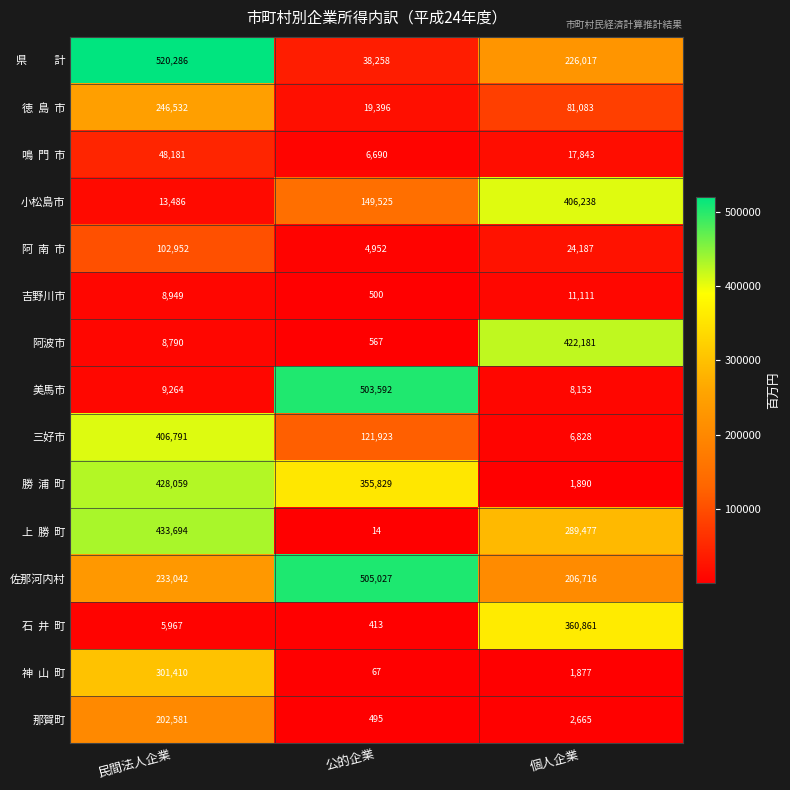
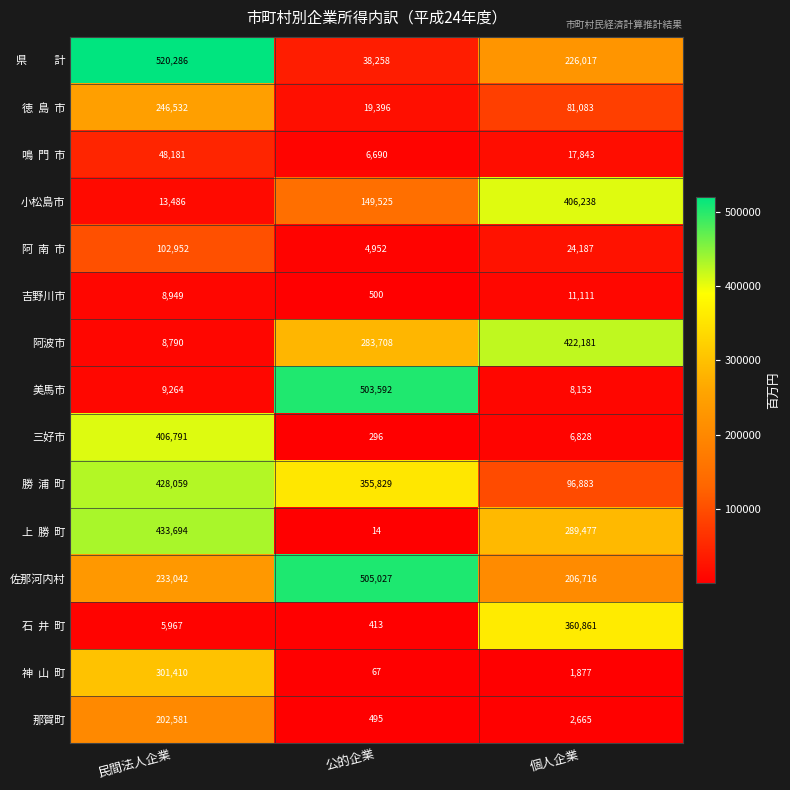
阿波市, 公的企業: 567 -> 283,708
三好市, 公的企業: 121,923 -> 296
勝 浦 町, 個人企業: 1,890 -> 96,883
